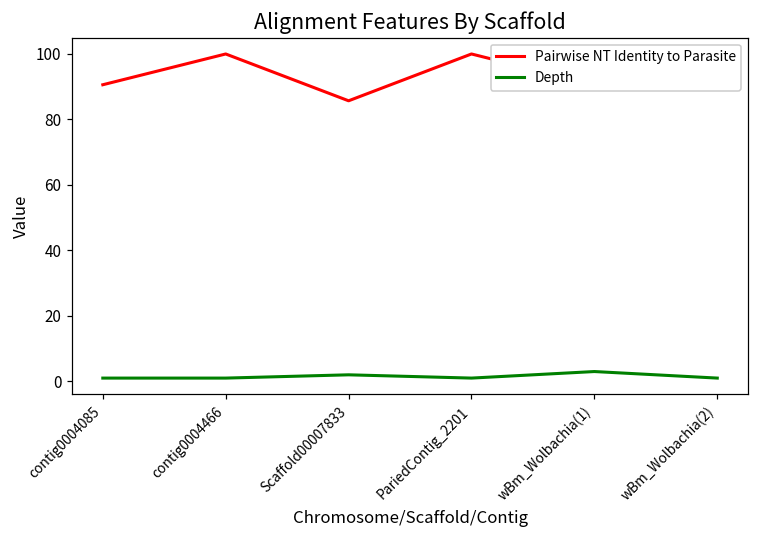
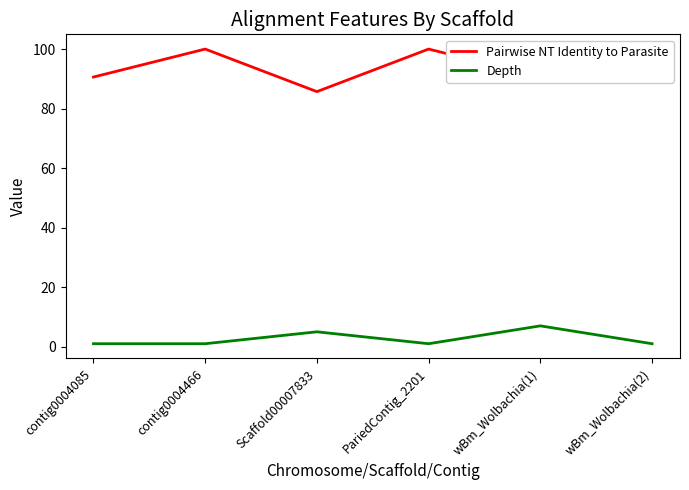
Depth, Scaffold00007833: 2 -> 5
Depth, wBm_Wolbachia(1): 3 -> 7
